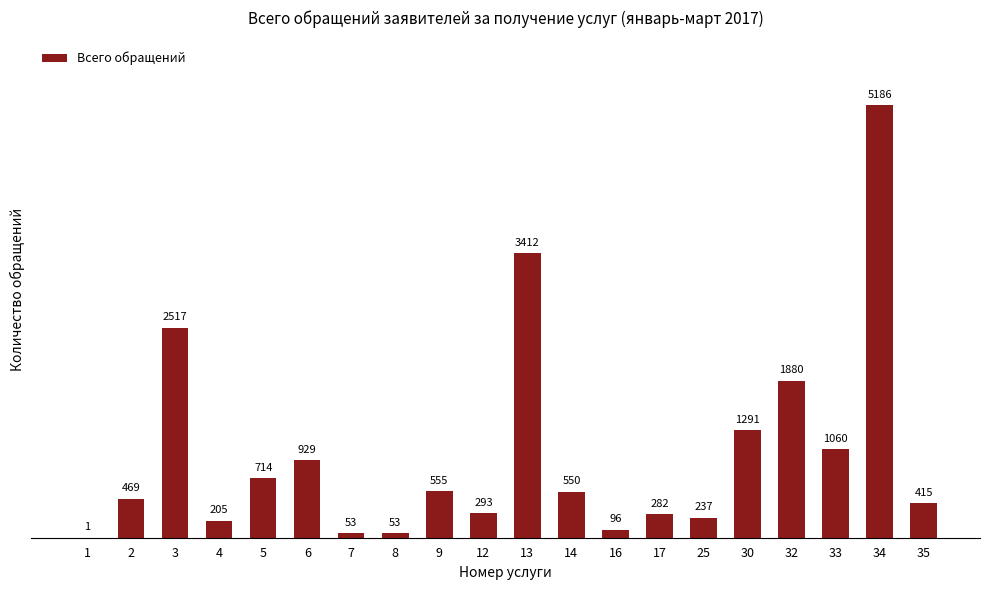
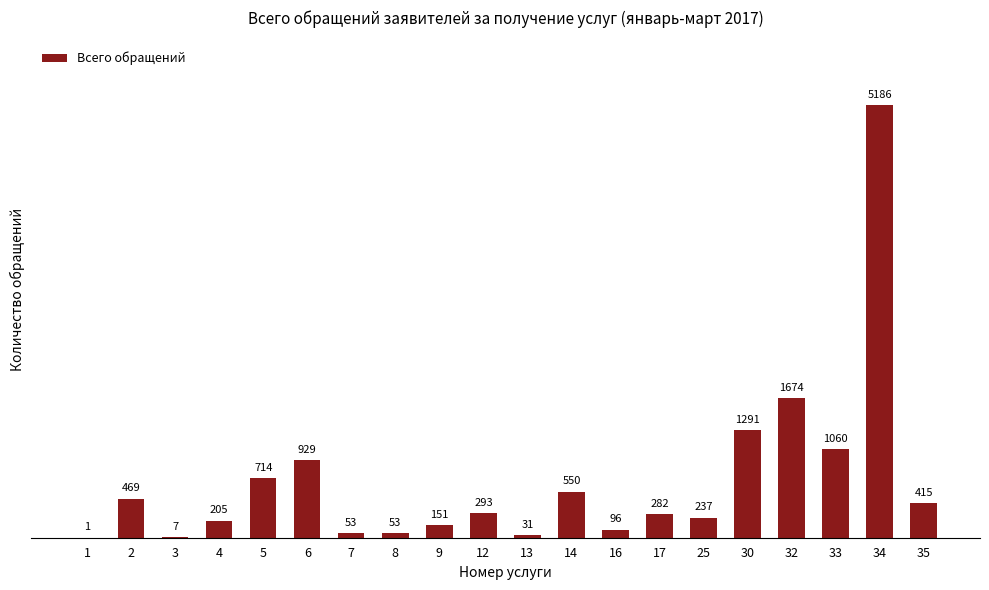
3: 2517 -> 7
9: 555 -> 151
13: 3412 -> 31
32: 1880 -> 1674
